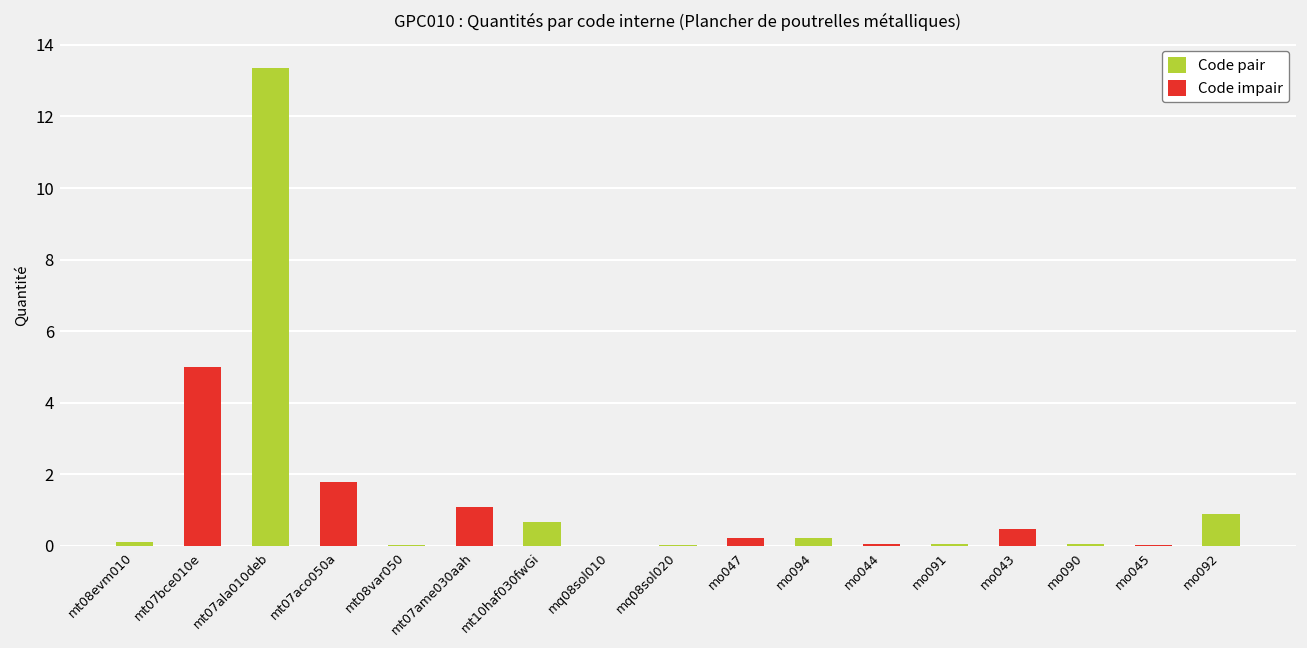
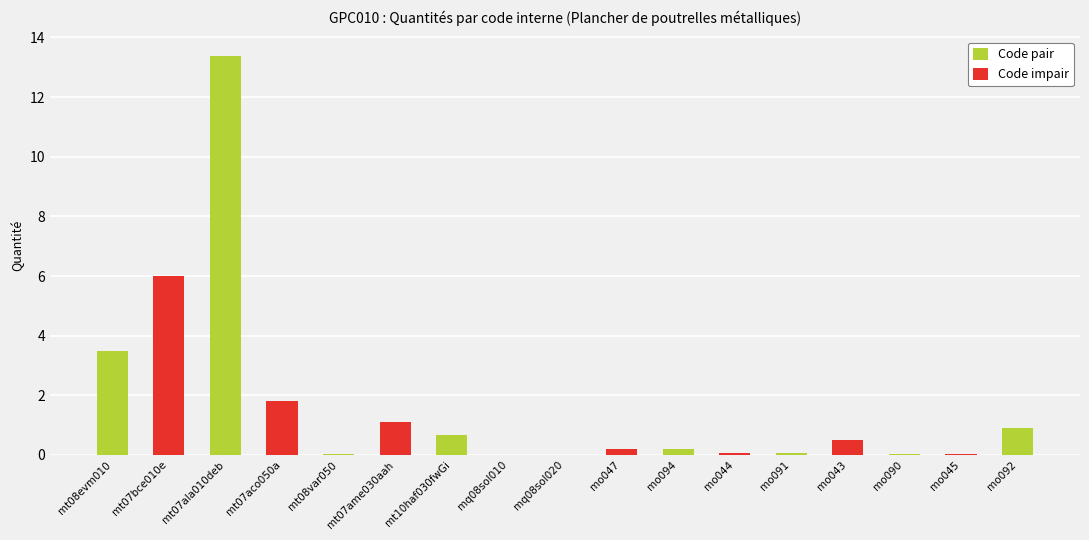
Code pair, mt08evm010: 0.1 -> 3.5
Code impair, mt07bce010e: 5 -> 6
